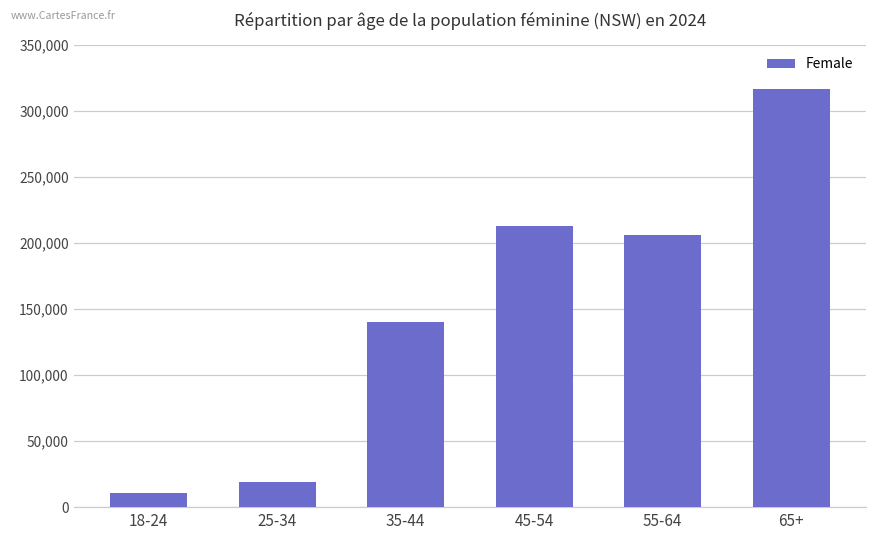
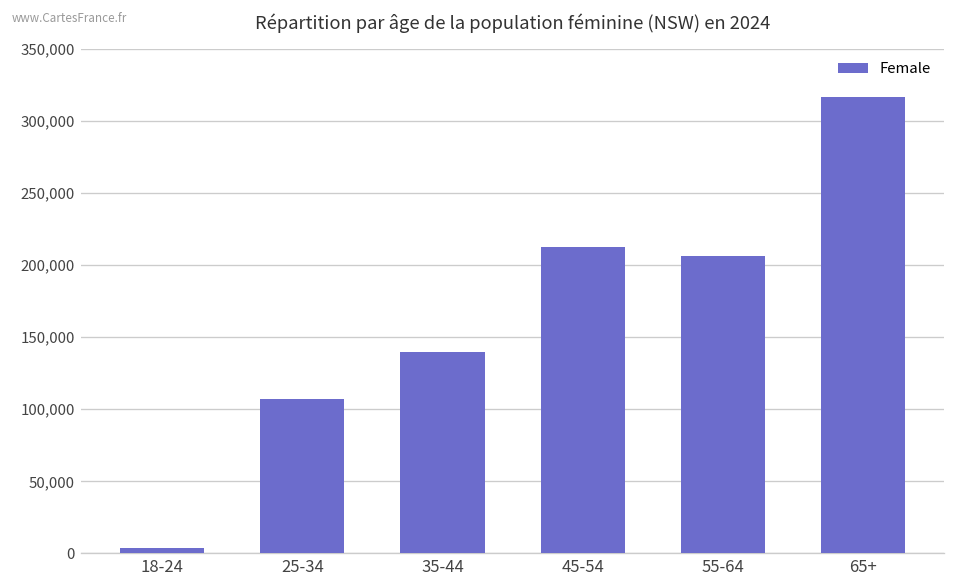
18-24: 11,000 -> 4,000
25-34: 19,000 -> 107,000
